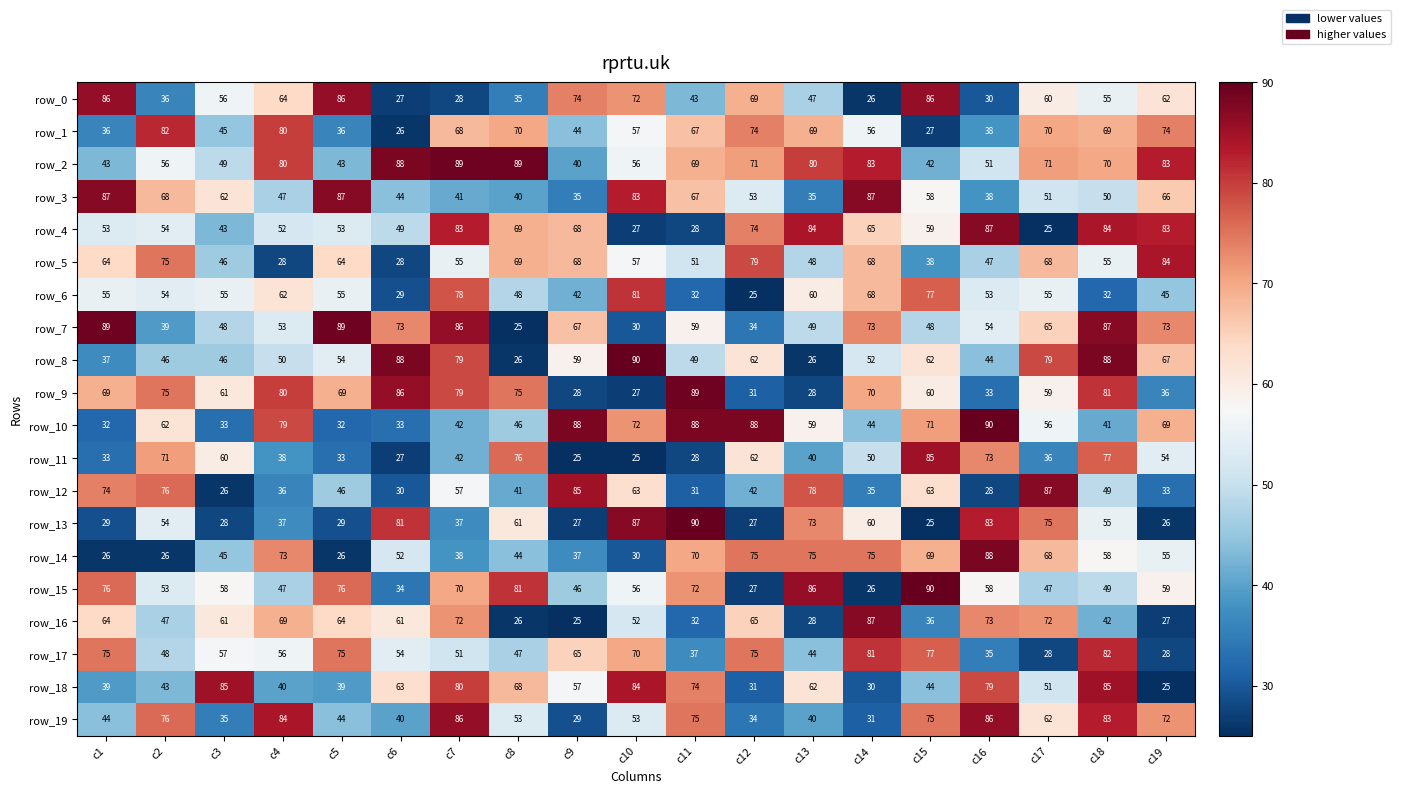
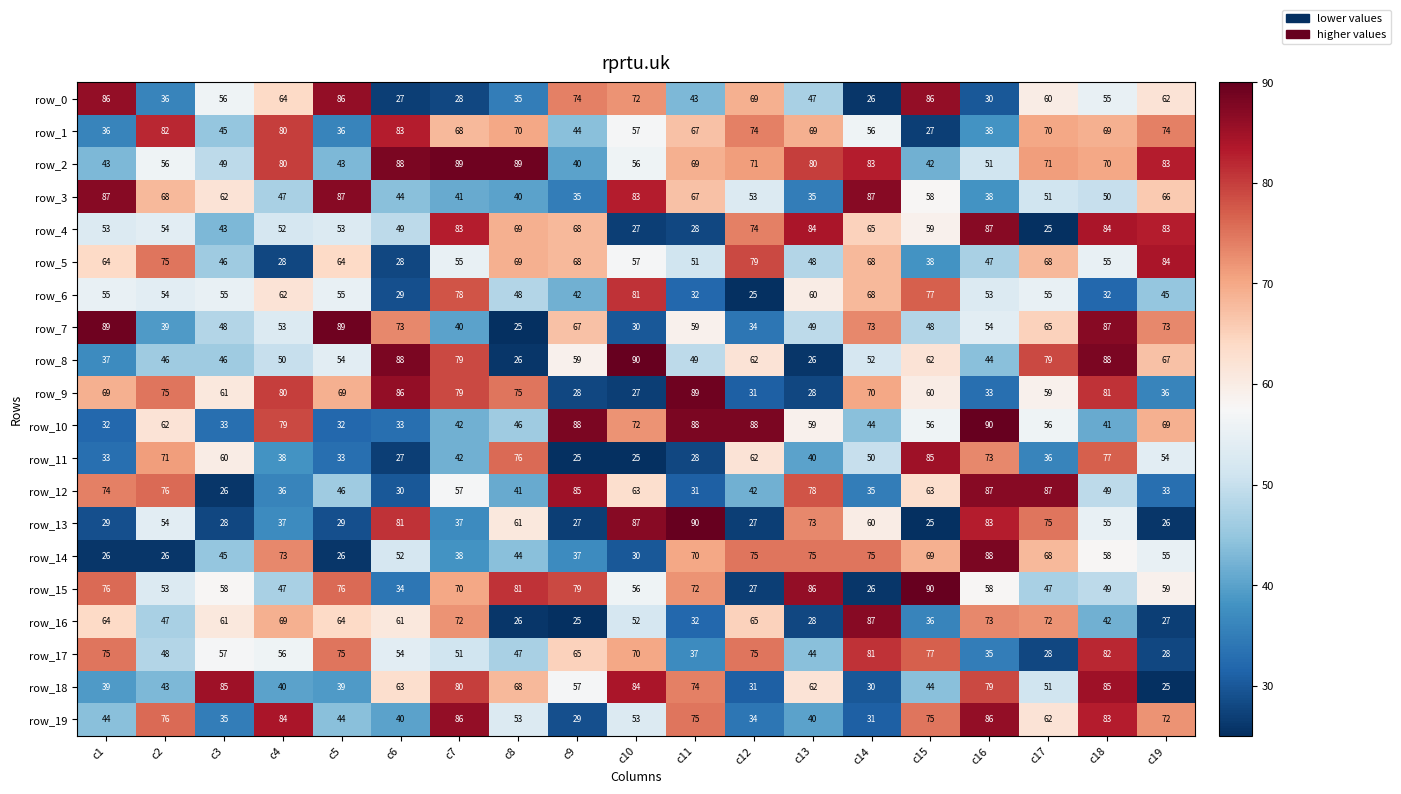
row_1, c6: 26 -> 83
row_7, c7: 86 -> 40
row_10, c15: 71 -> 56
row_12, c16: 28 -> 87
row_15, c9: 46 -> 79
